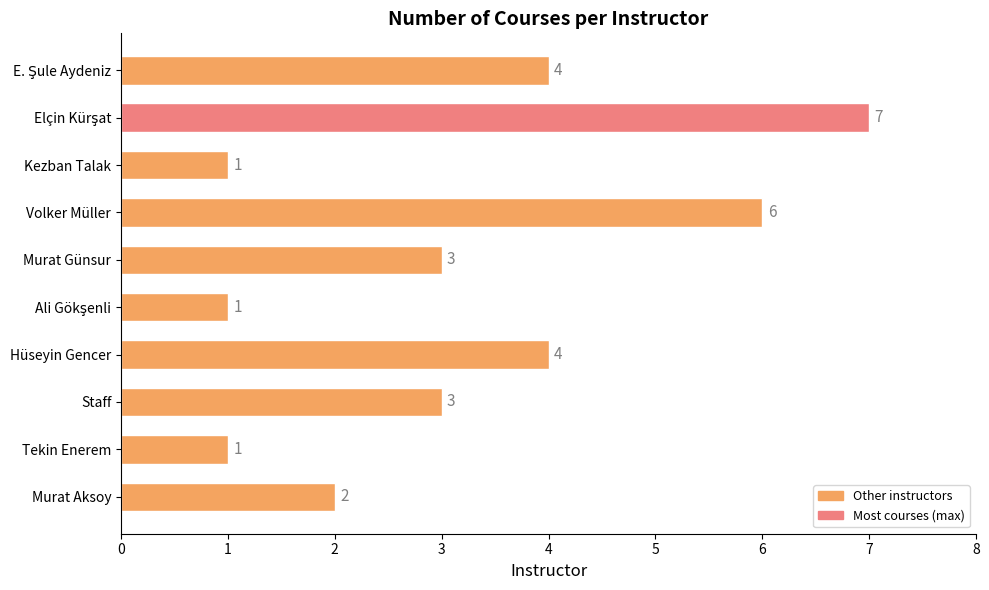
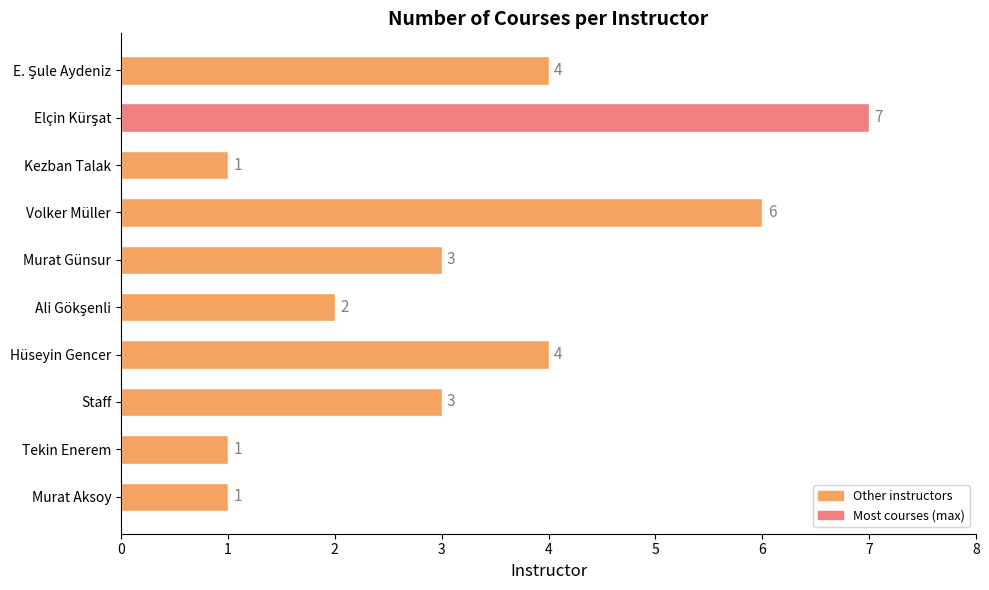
Ali Gökşenli: 1 -> 2
Murat Aksoy: 2 -> 1
